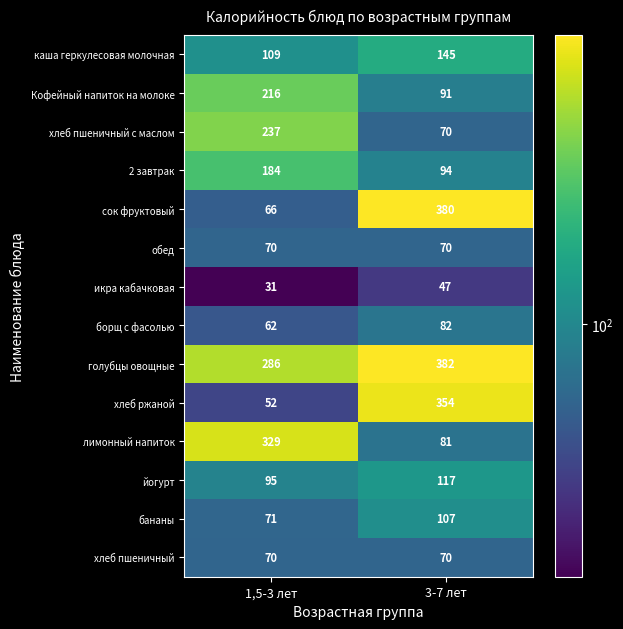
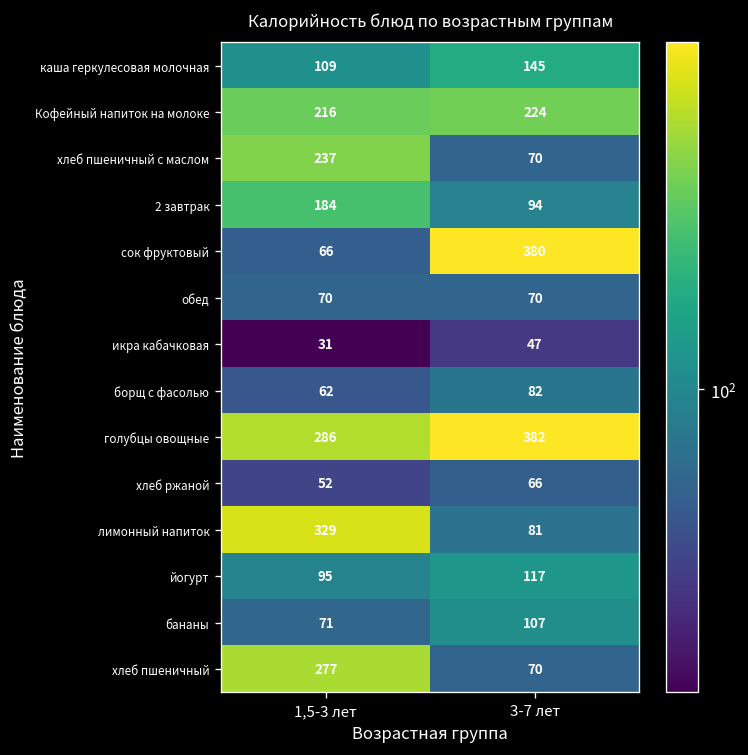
Кофейный напиток на молоке, 3-7 лет: 91 -> 224
хлеб ржаной, 3-7 лет: 354 -> 66
хлеб пшеничный, 1,5-3 лет: 70 -> 277
